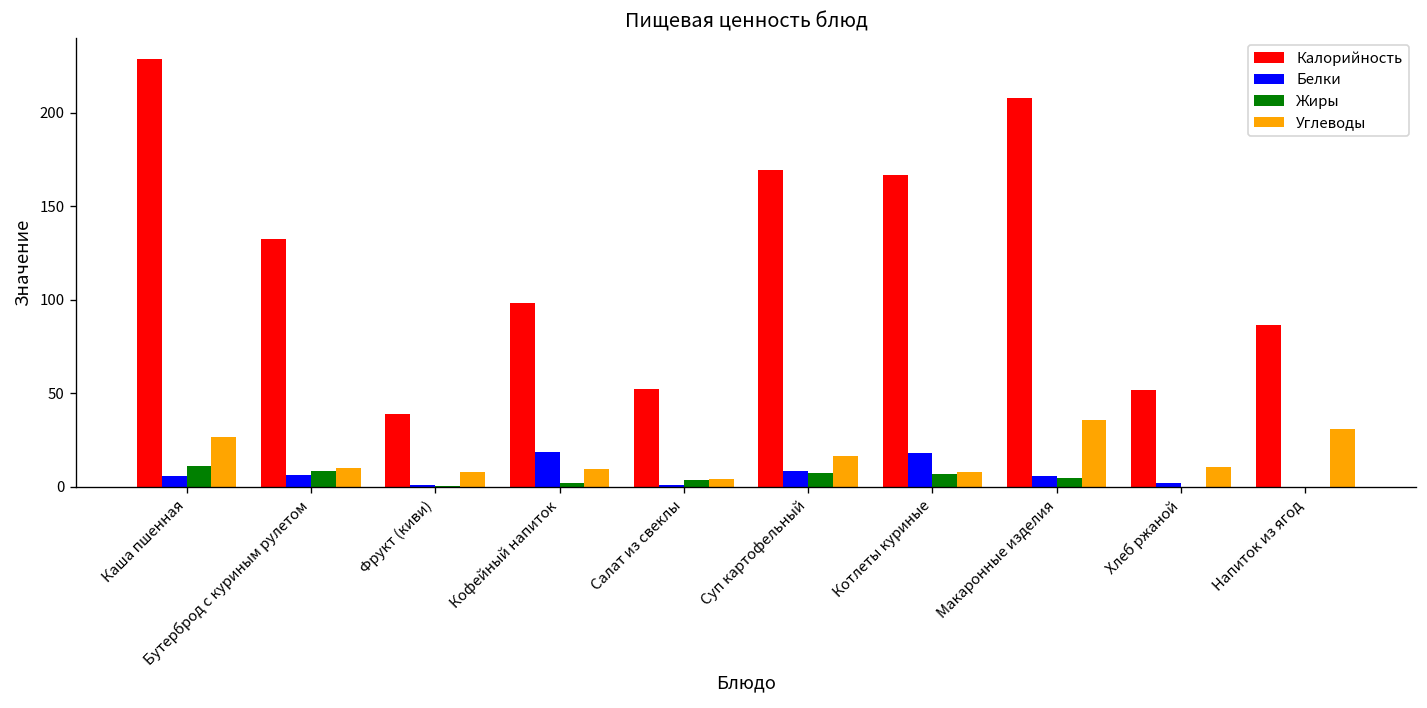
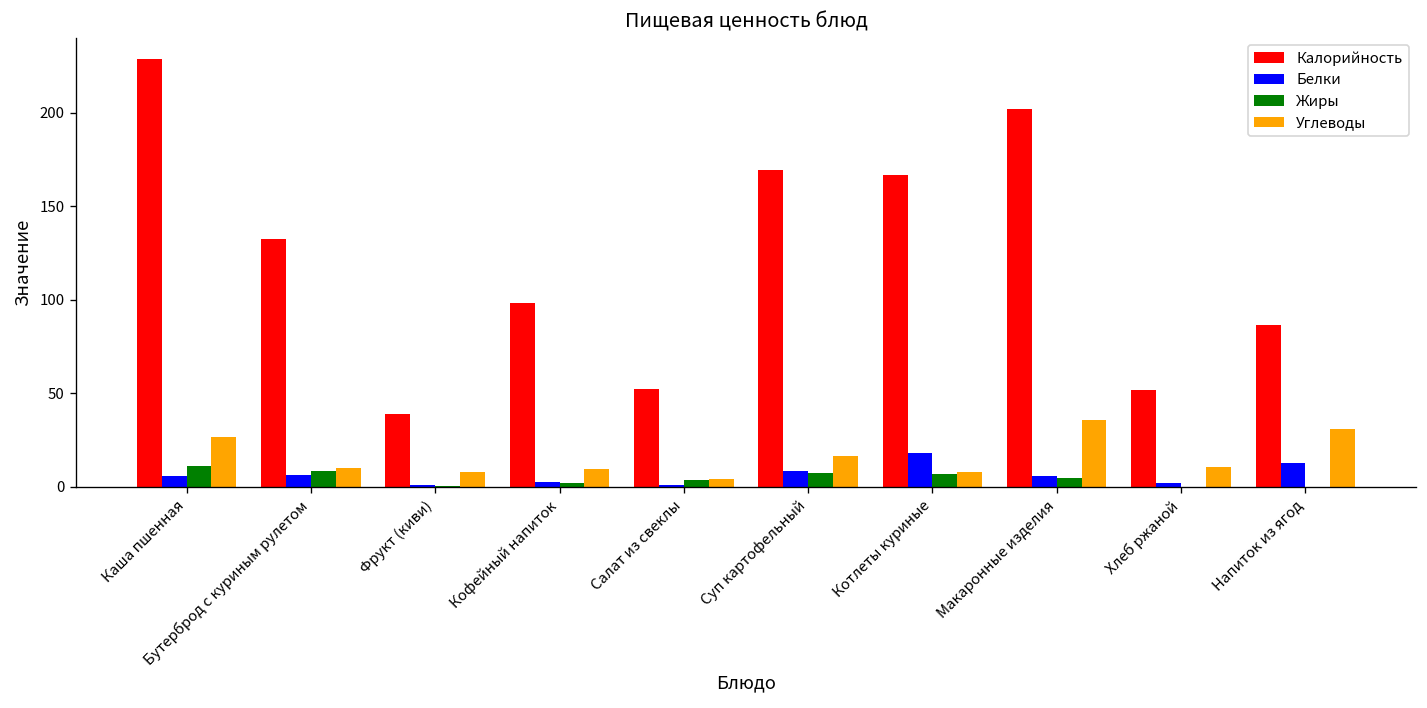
Белки, Кофейный напиток: 19 -> 3
Калорийность, Макаронные изделия: 208 -> 202
Белки, Напиток из ягод: 0 -> 13
